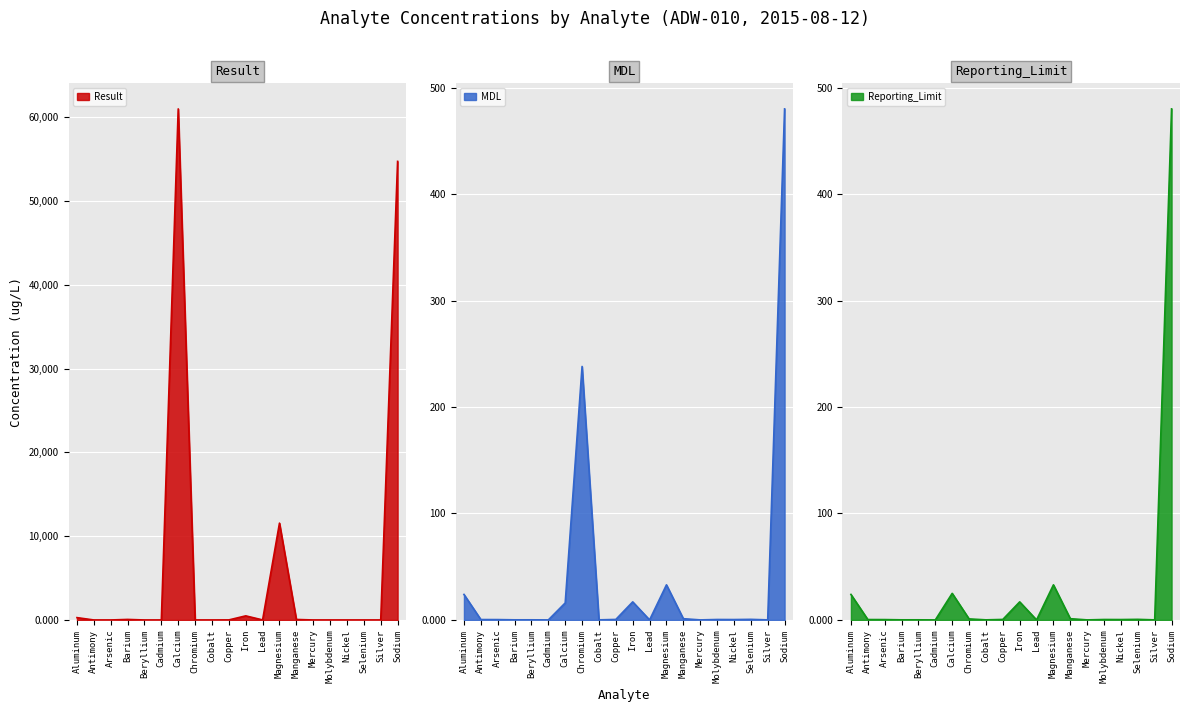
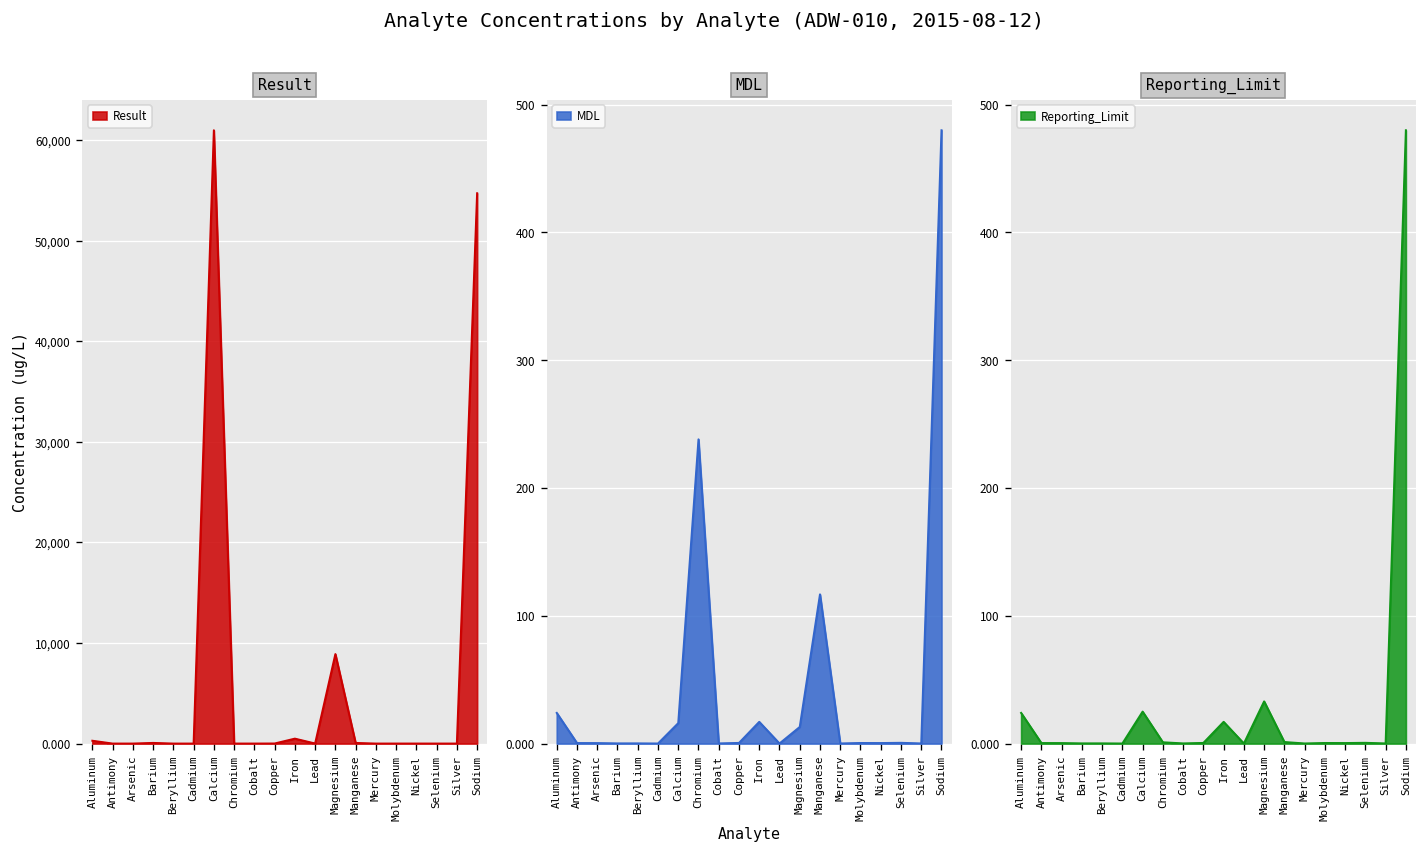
Result, Magnesium: 12,000 -> 9,000
MDL, Magnesium: 33 -> 13
MDL, Manganese: 1 -> 117
